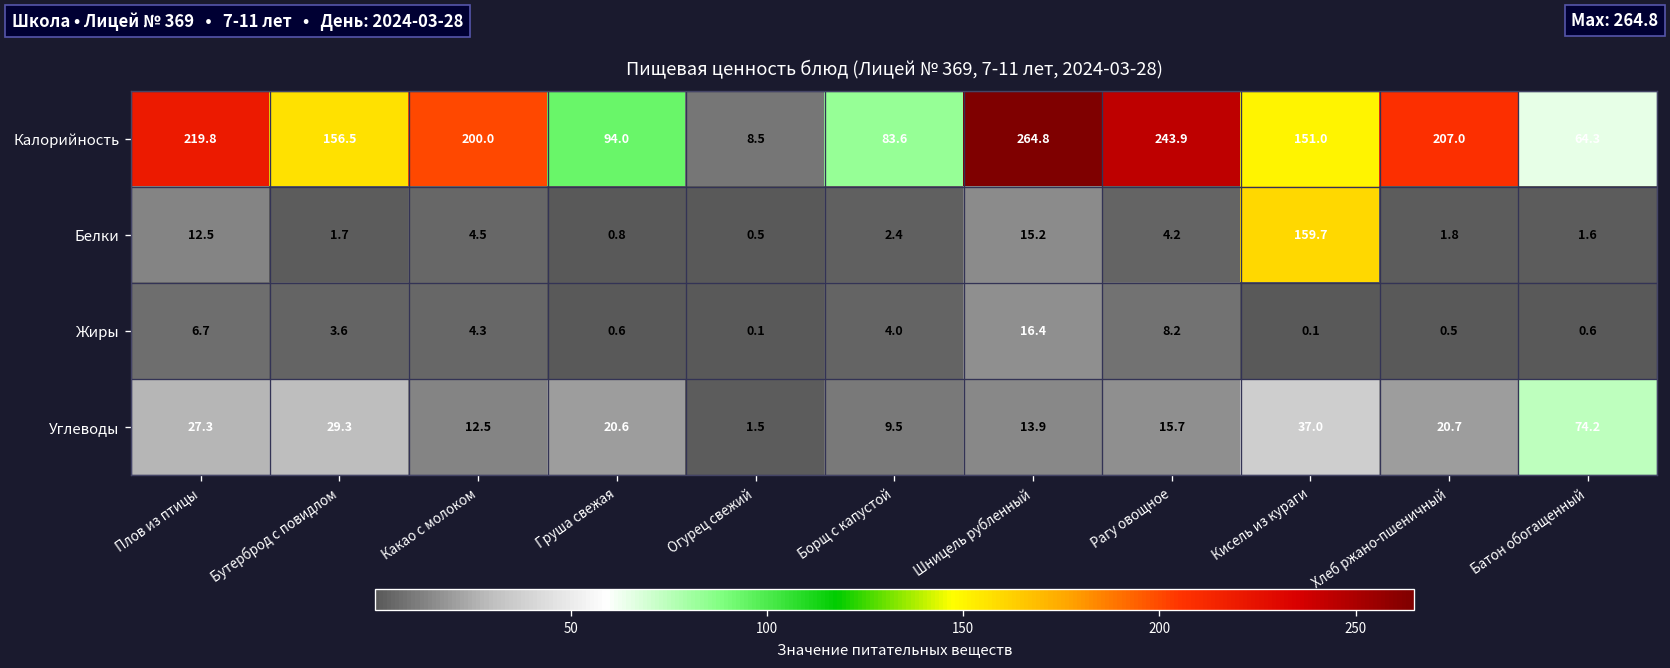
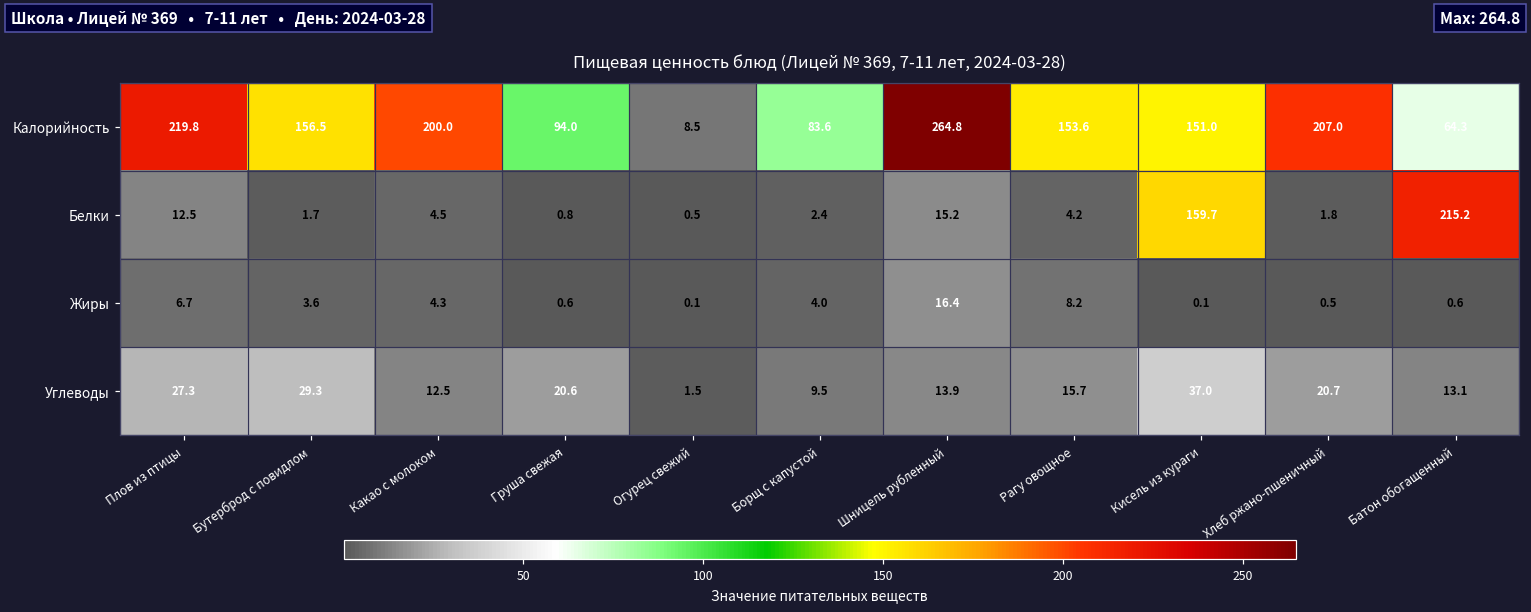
Калорийность, Рагу овощное: 243.9 -> 153.6
Белки, Батон обогащенный: 1.6 -> 215.2
Углеводы, Батон обогащенный: 74.2 -> 13.1
